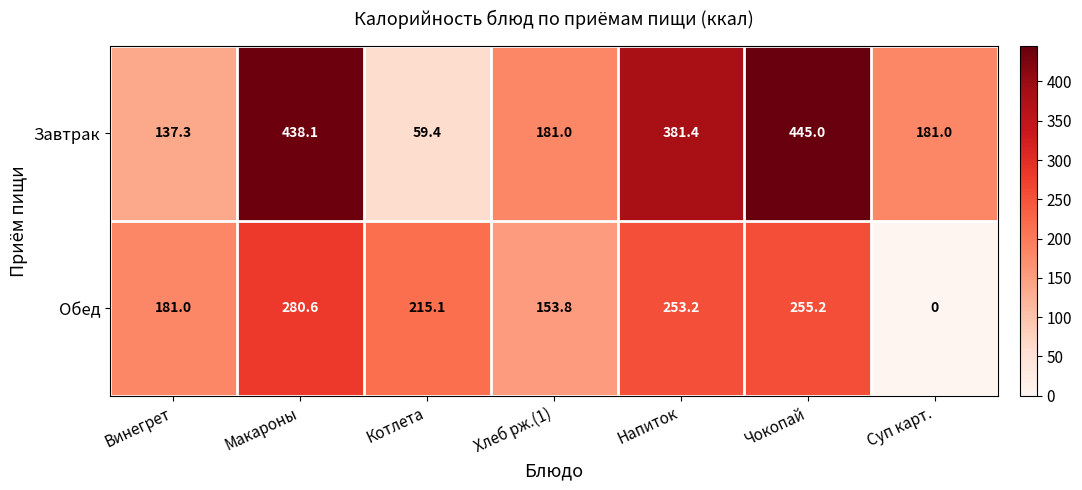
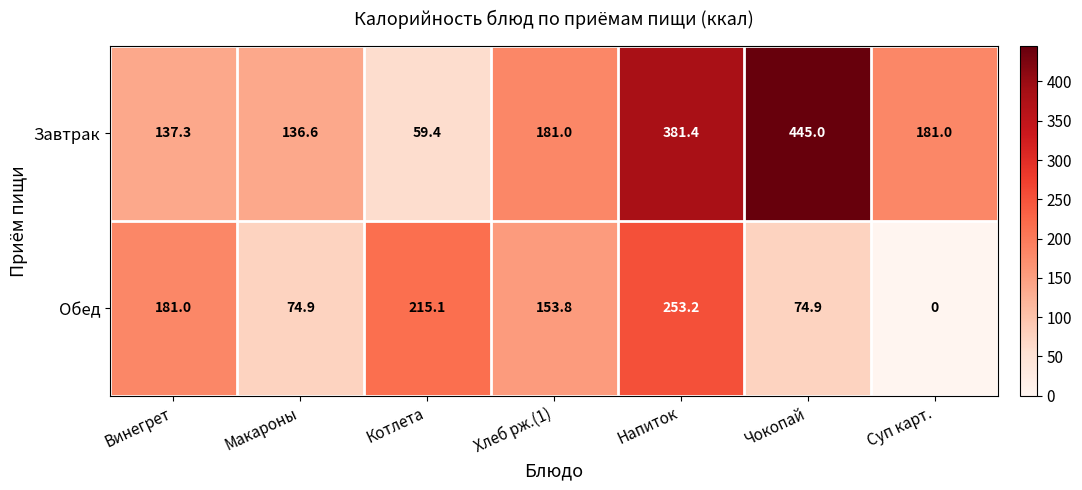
Завтрак, Макароны: 438.1 -> 136.6
Обед, Макароны: 280.6 -> 74.9
Обед, Чокопай: 255.2 -> 74.9
